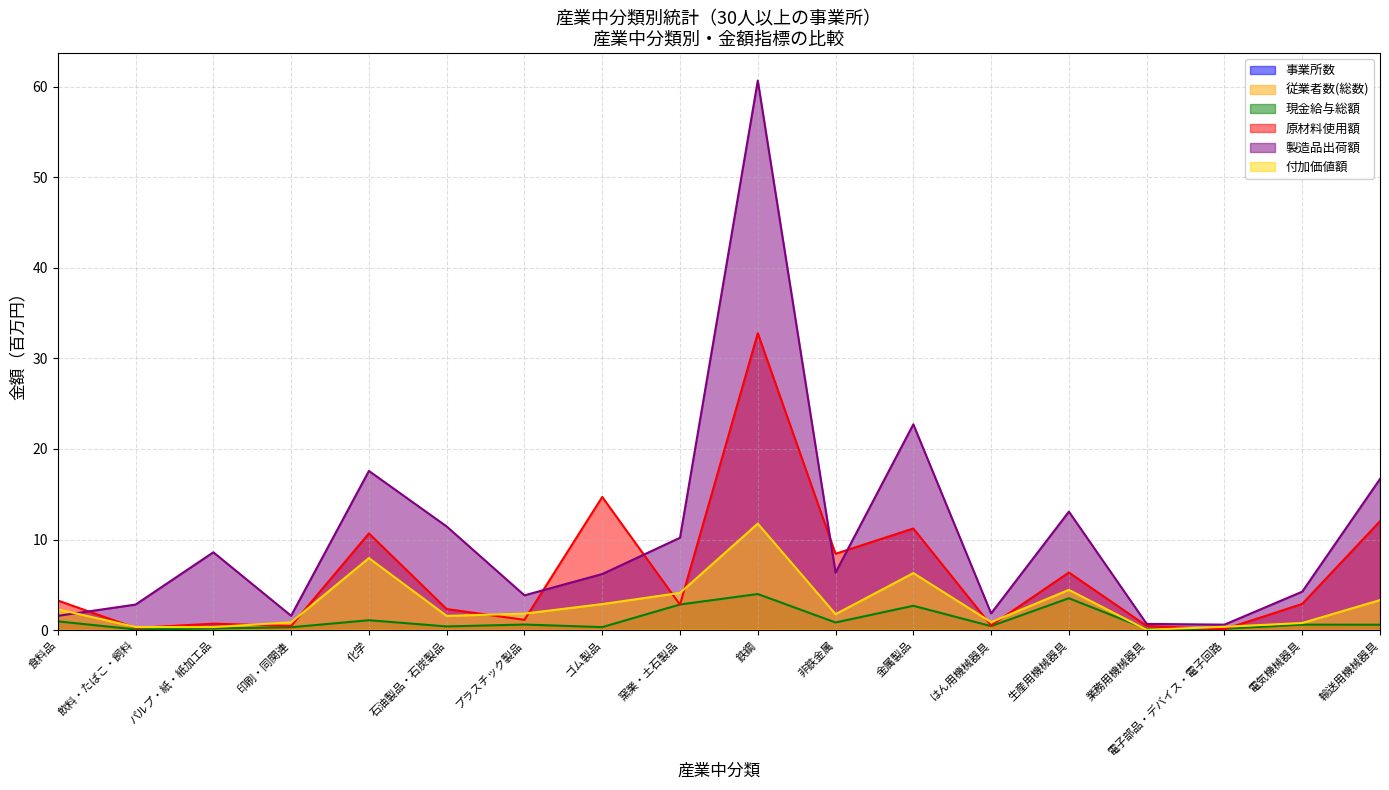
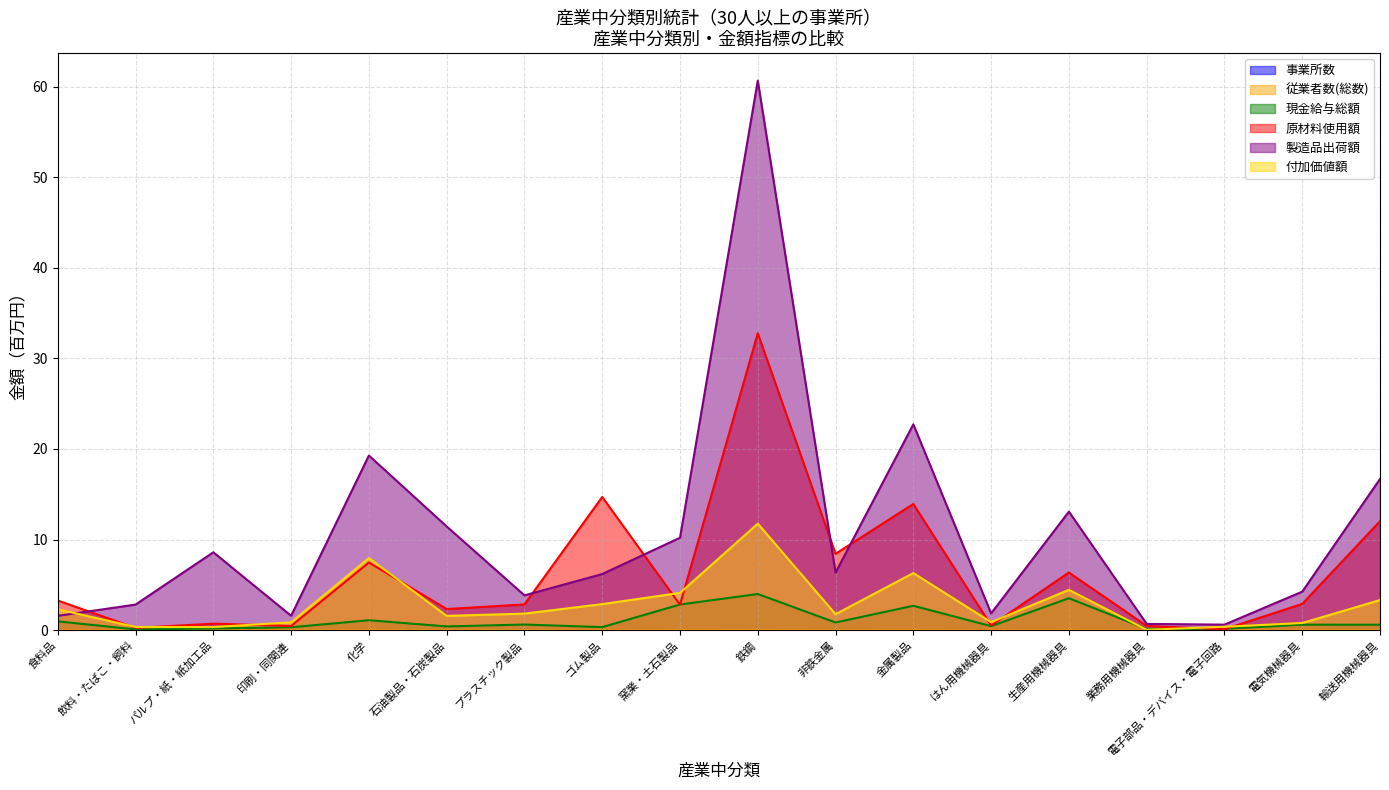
原材料使用額, 化学: 11 -> 7
製造品出荷額, 化学: 18 -> 19
原材料使用額, プラスチック製品: 1 -> 3
原材料使用額, 金属製品: 11 -> 14
